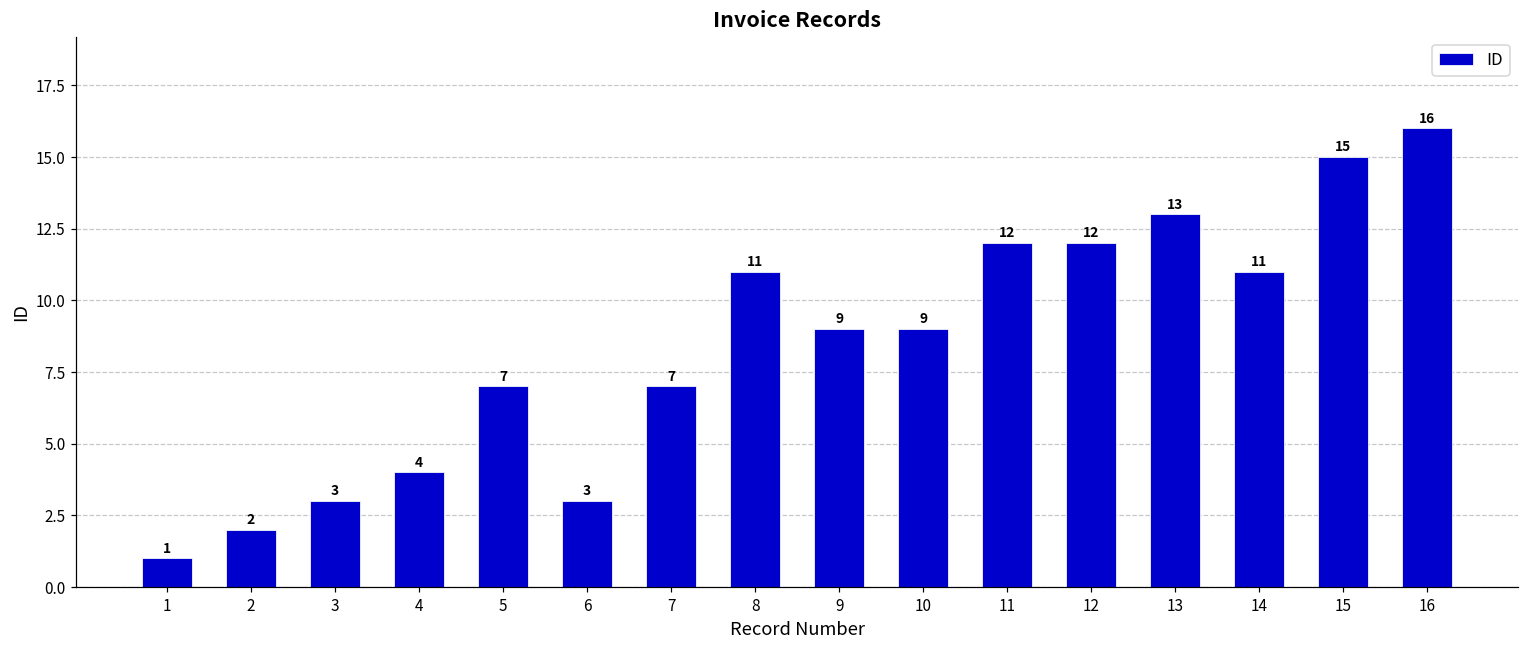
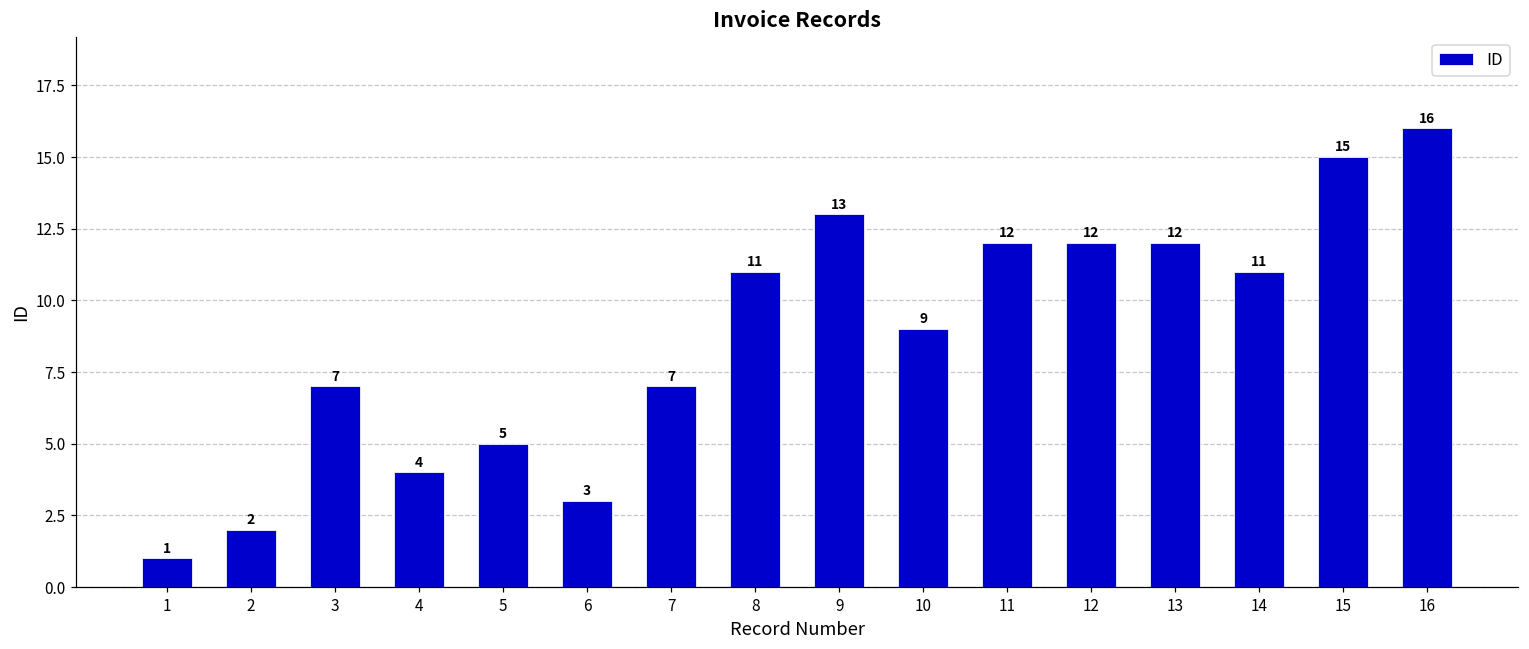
3: 3 -> 7
5: 7 -> 5
9: 9 -> 13
13: 13 -> 12
